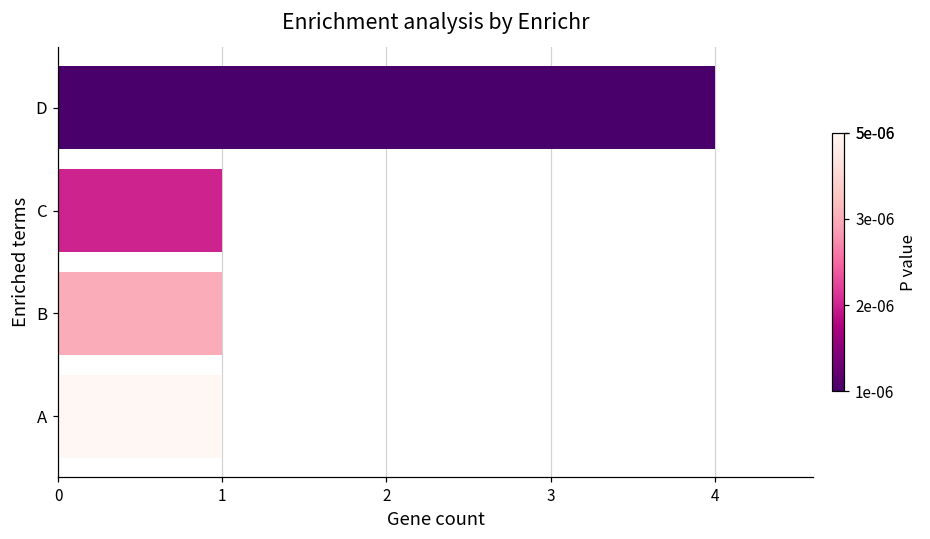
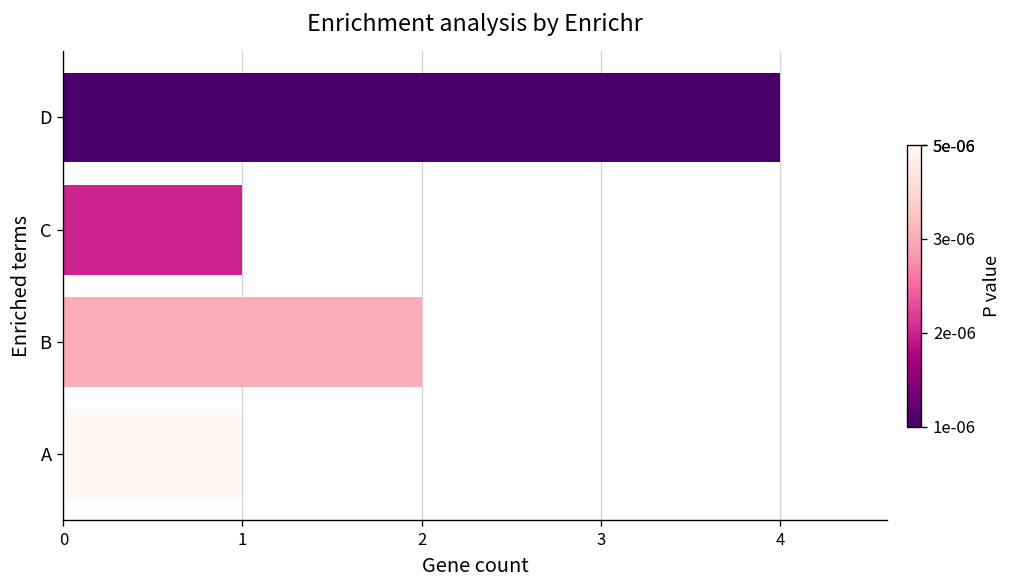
B: 1 -> 2
